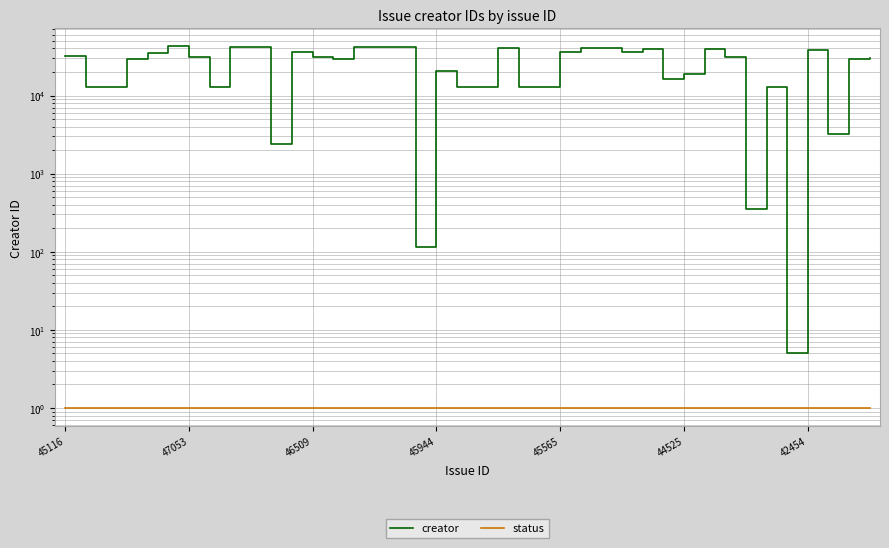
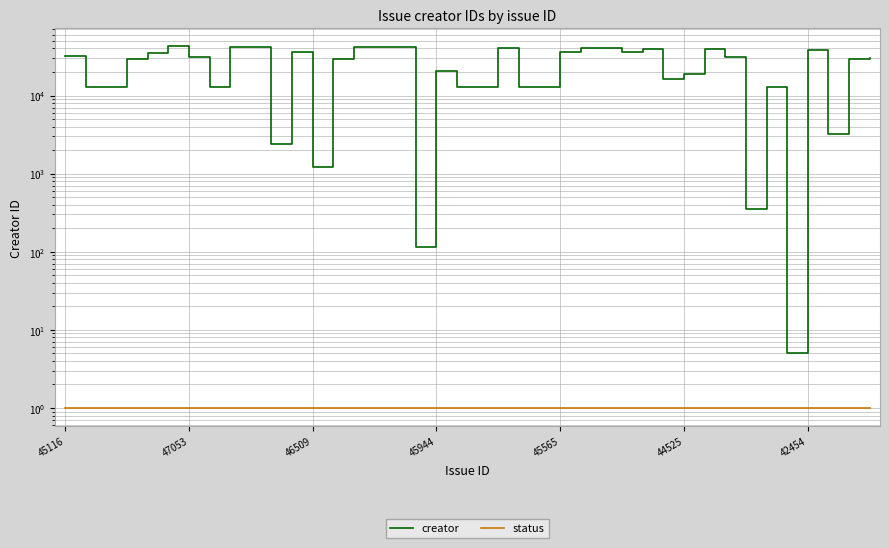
creator, 46509: 31000 -> 1200
